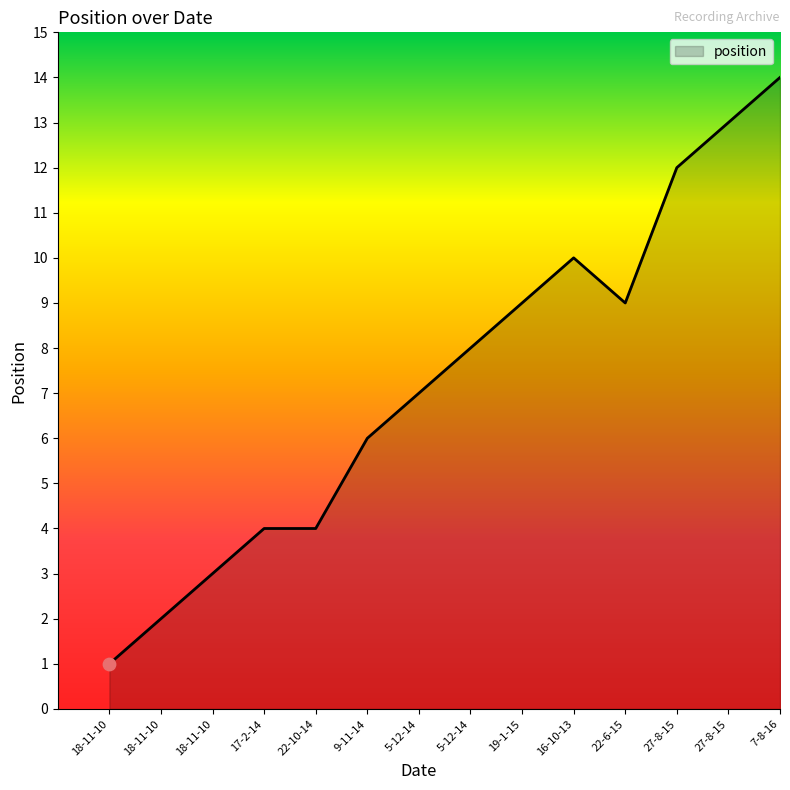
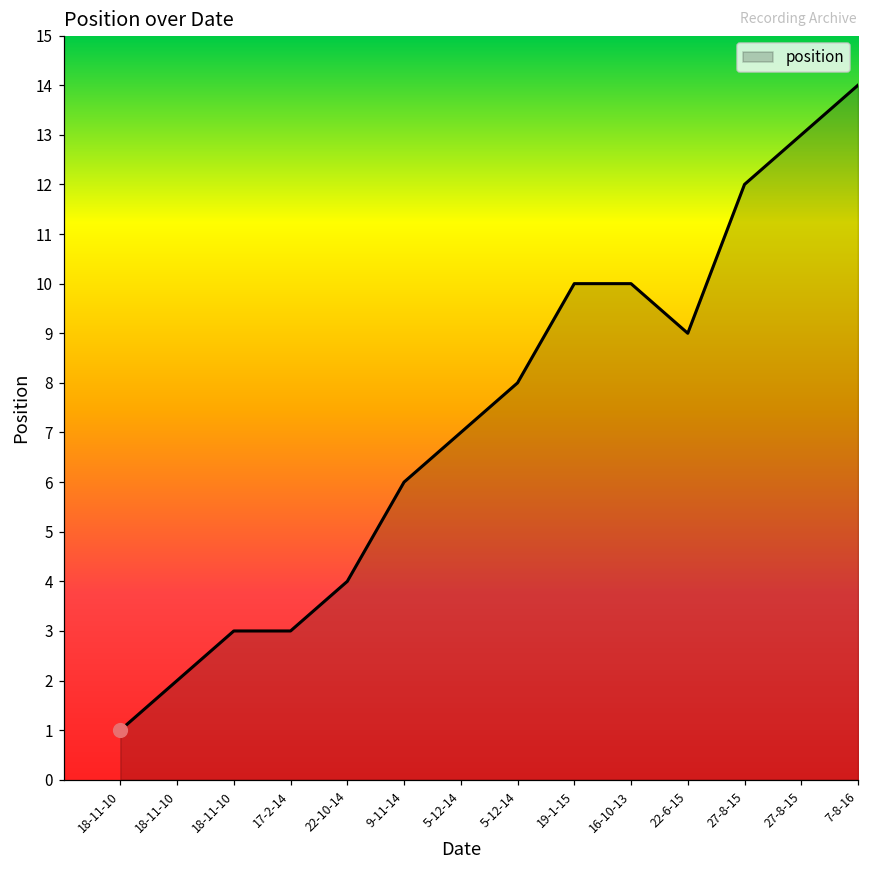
position, 17-2-14: 4 -> 3
position, 19-1-15: 9 -> 10
